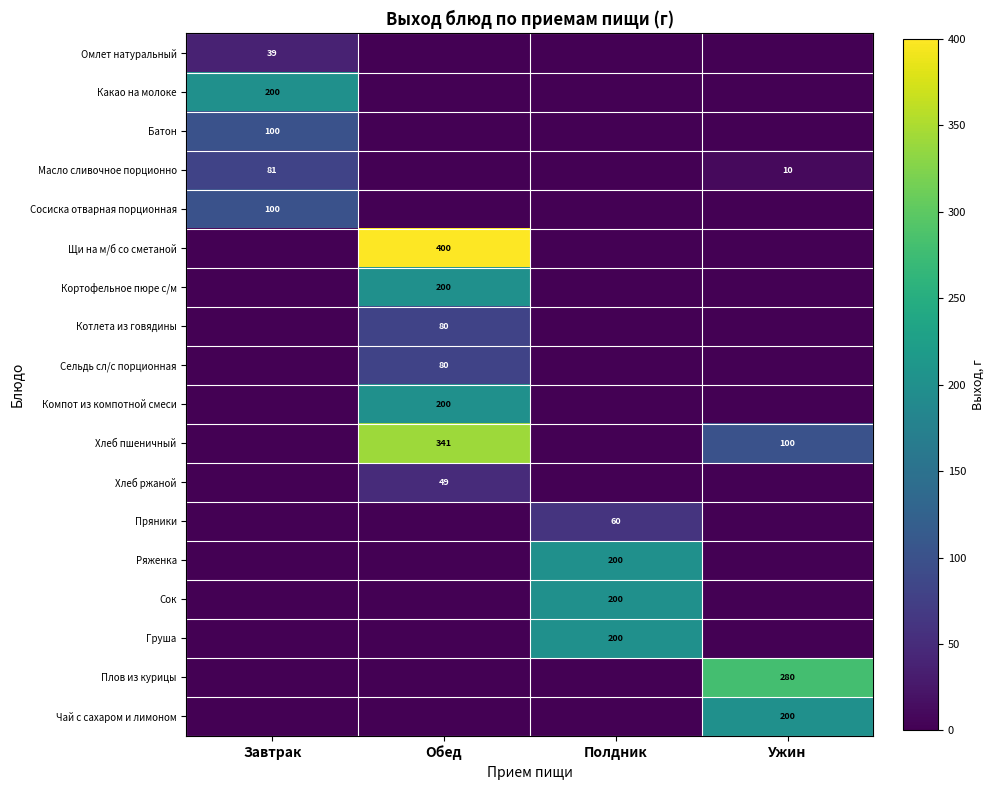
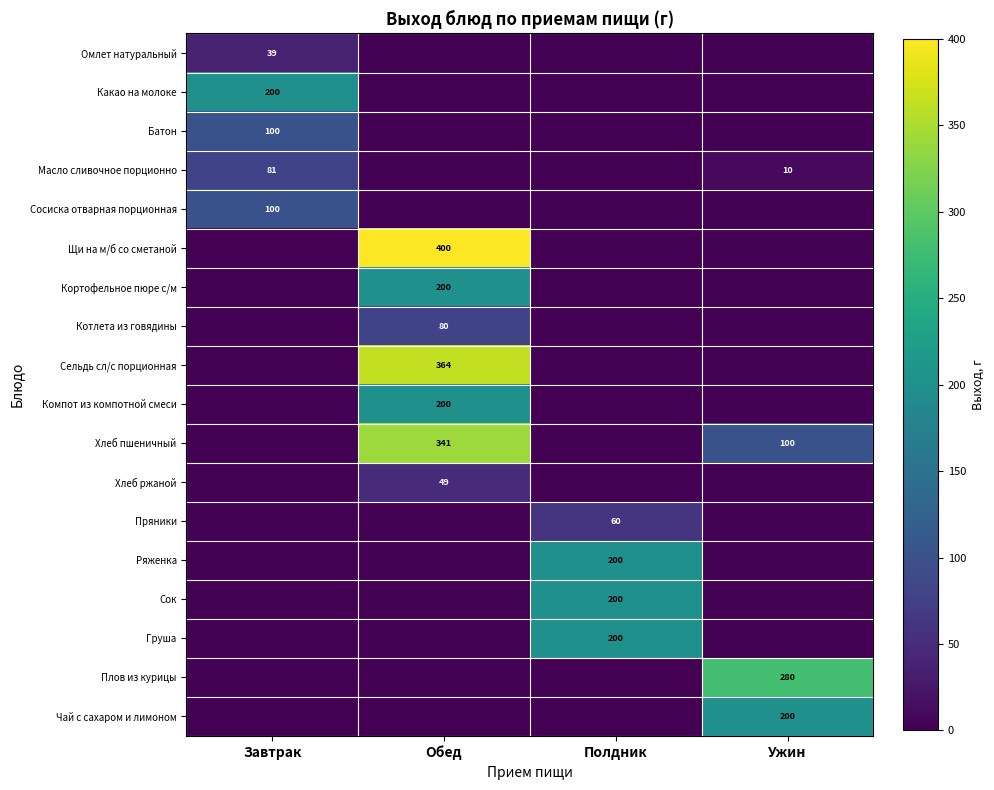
Сельдь сл/с порционная, Обед: 80 -> 364
